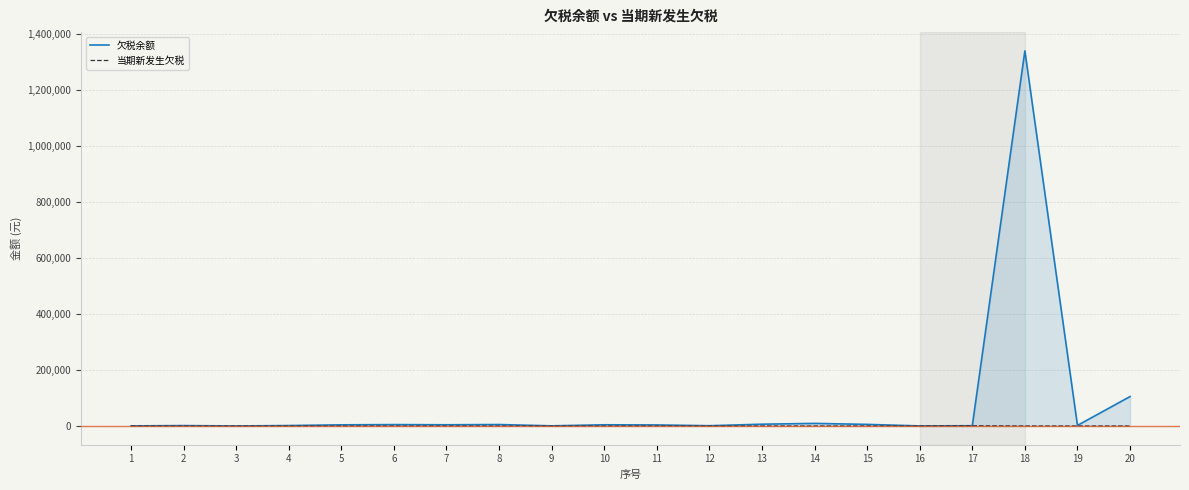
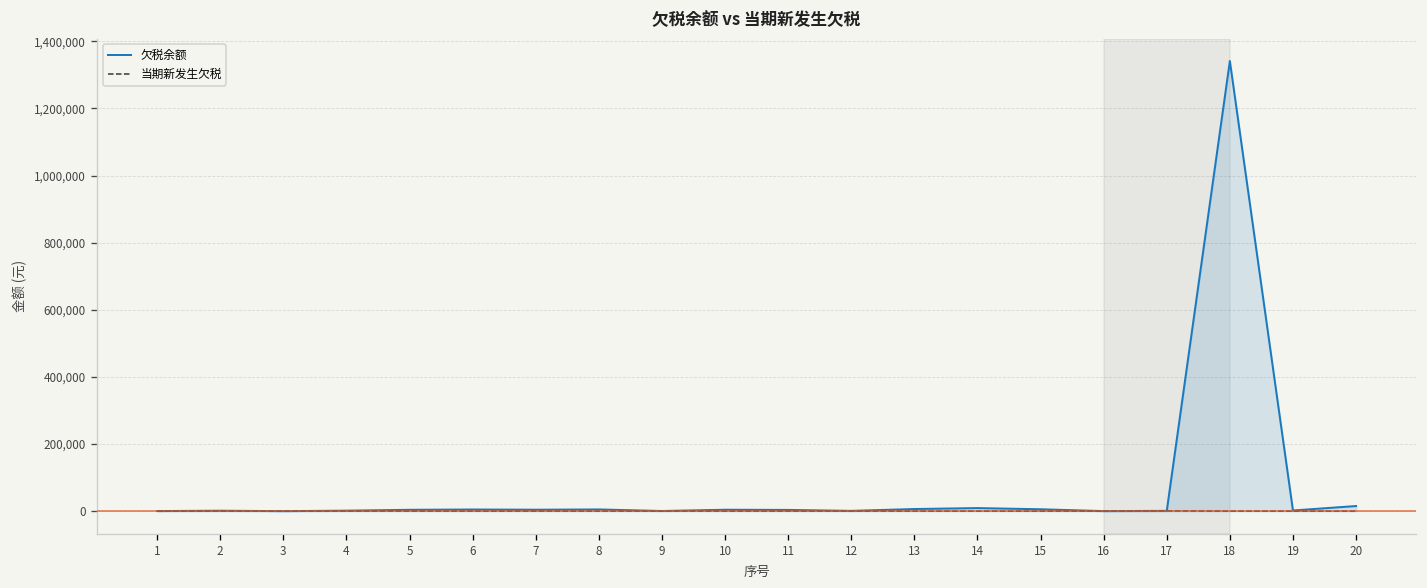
欠税余额, 20: 110,000 -> 20,000
